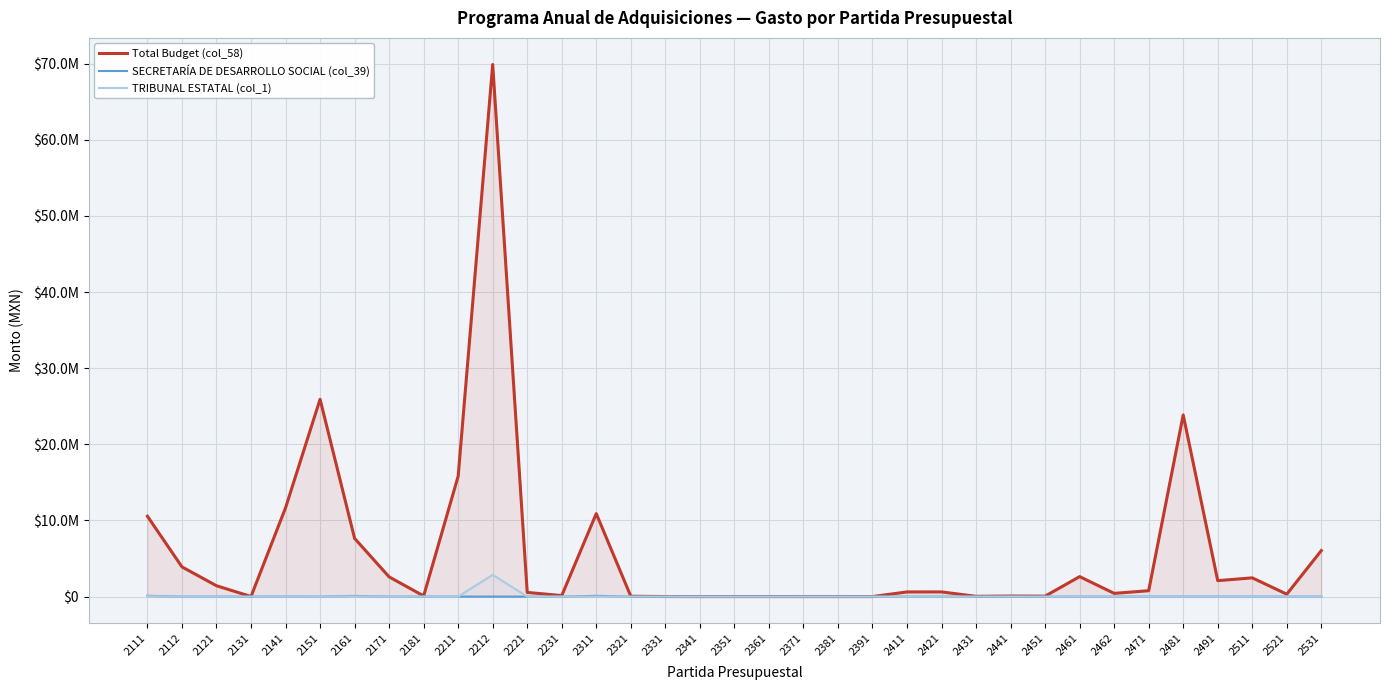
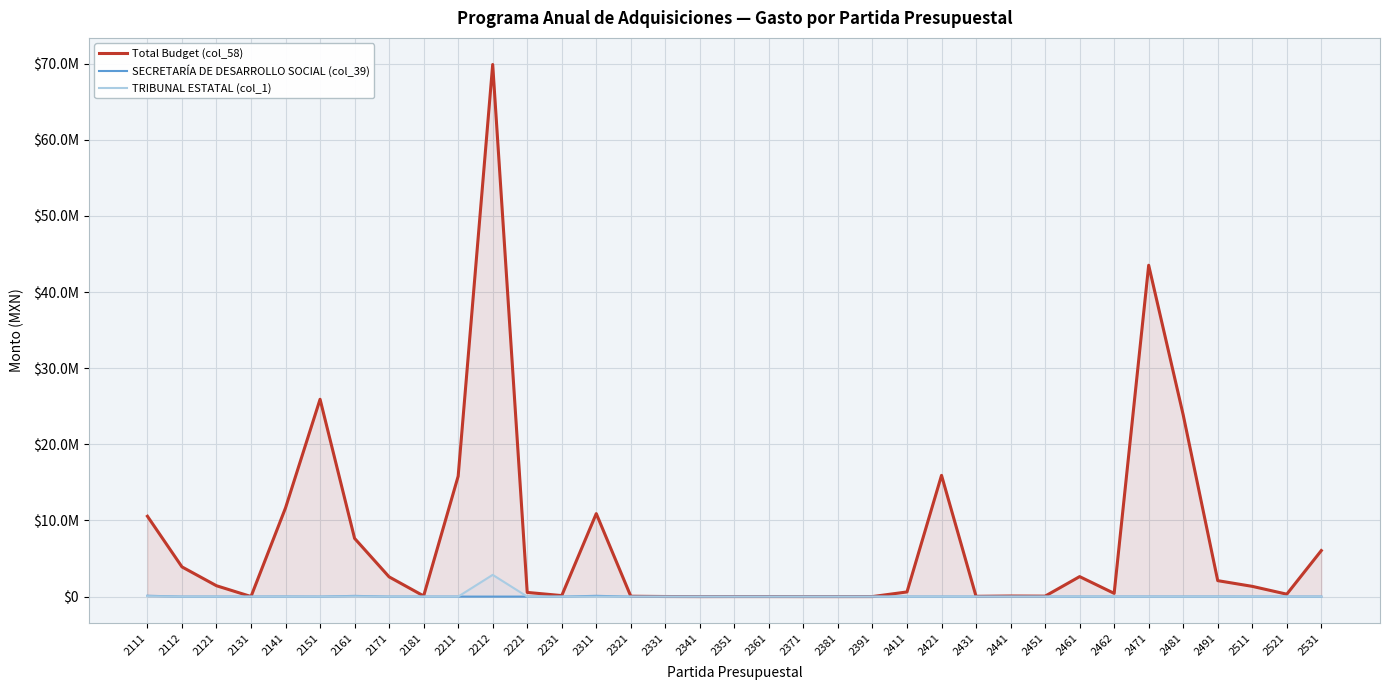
Total Budget (col_58), 2421: $1000000 -> $16000000
Total Budget (col_58), 2471: $1000000 -> $44000000
Total Budget (col_58), 2511: $2000000 -> $1000000
